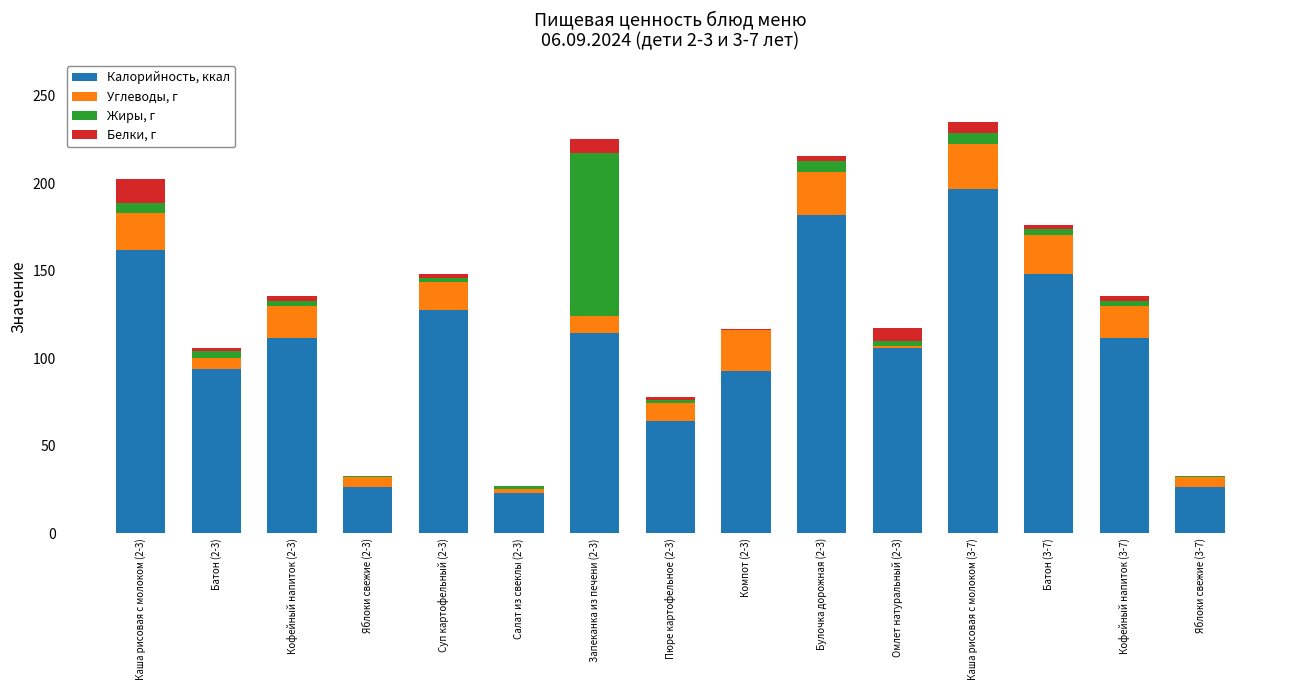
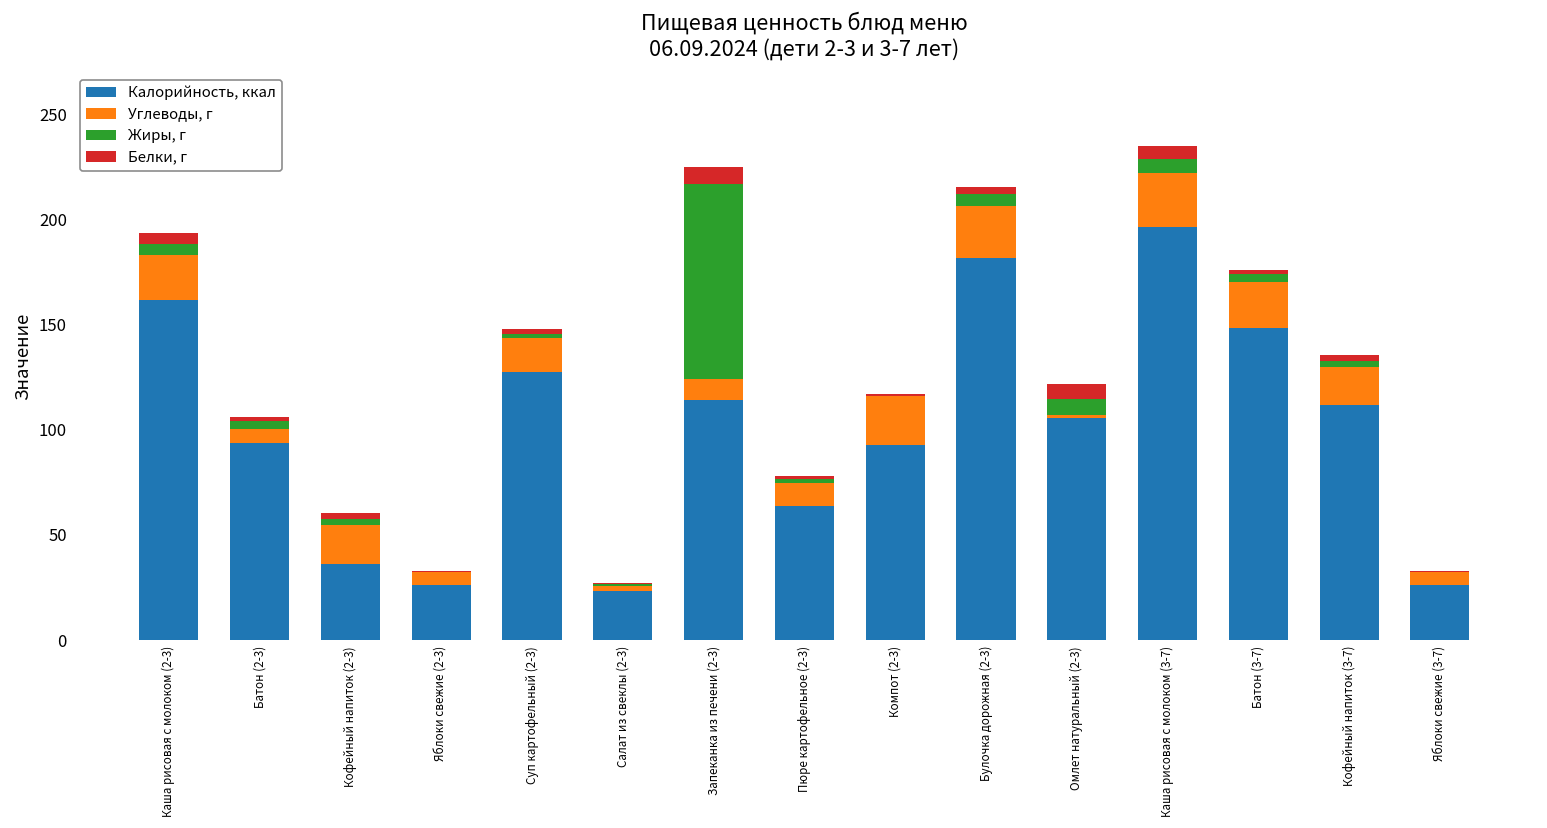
Белки, г, Каша рисовая с молоком (2-3): 14 -> 5
Калорийность, ккал, Кофейный напиток (2-3): 112 -> 36
Жиры, г, Омлет натуральный (2-3): 3 -> 8
